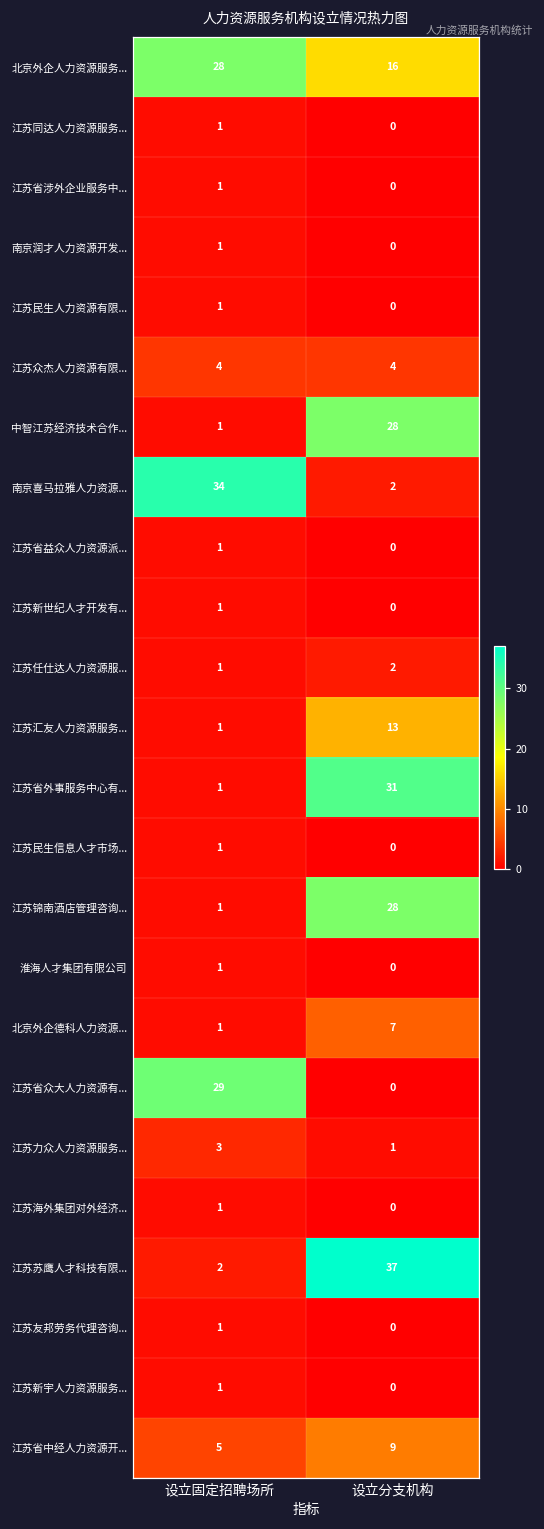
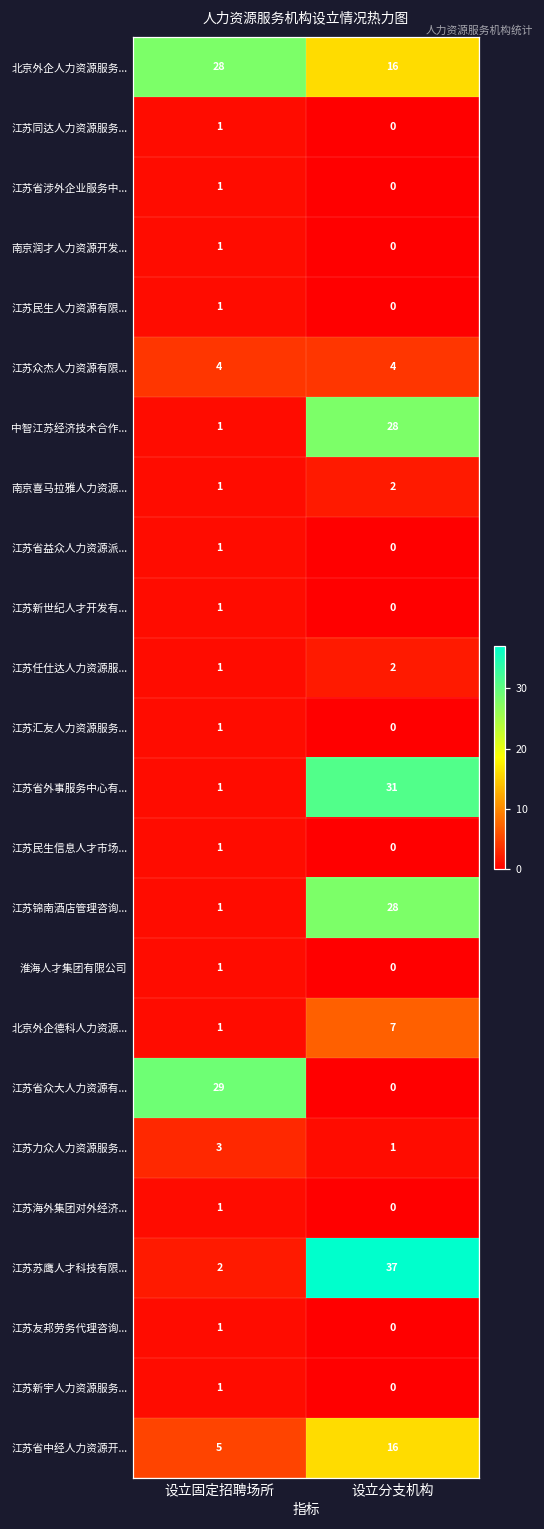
南京喜马拉雅人力资源..., 设立固定招聘场所: 34 -> 1
江苏汇友人力资源服务..., 设立分支机构: 13 -> 0
江苏省中经人力资源开..., 设立分支机构: 9 -> 16
